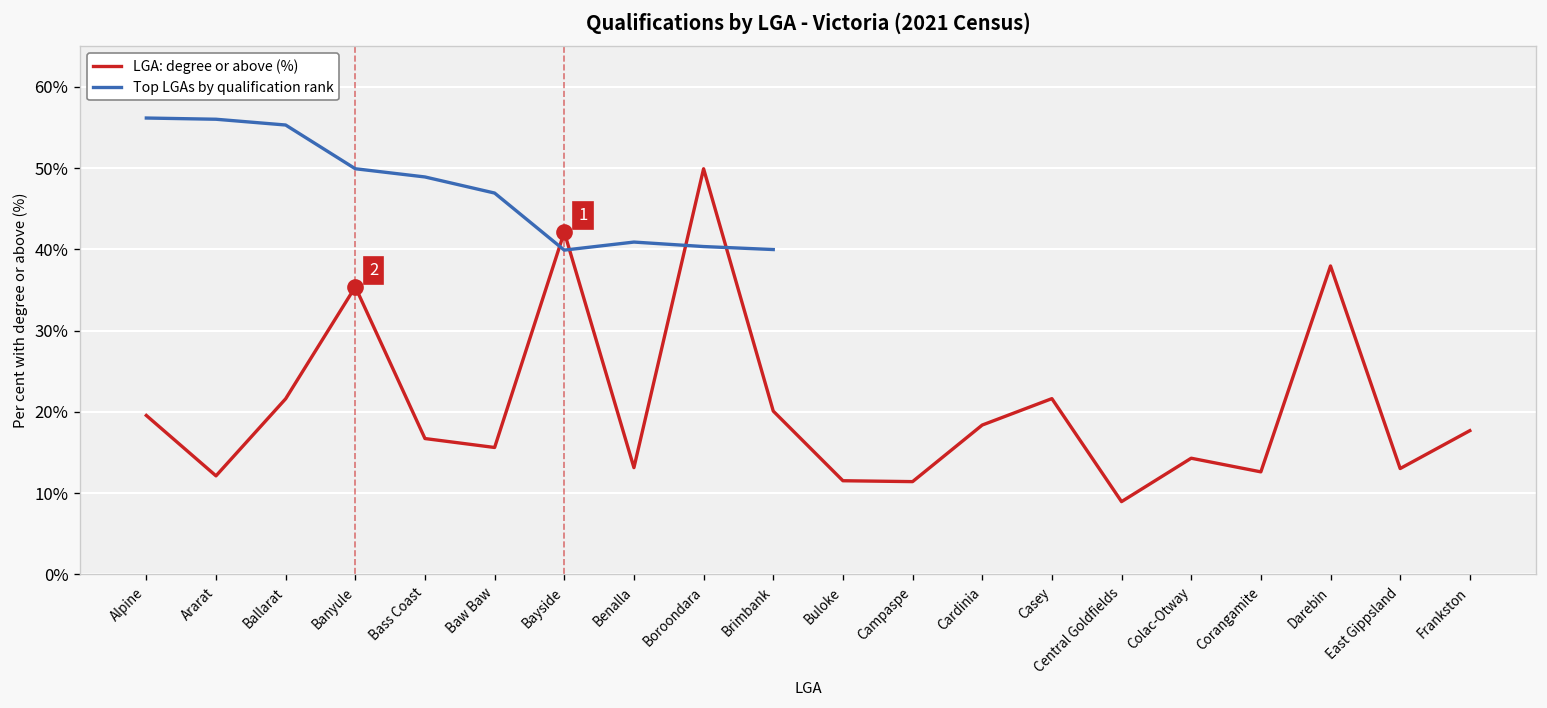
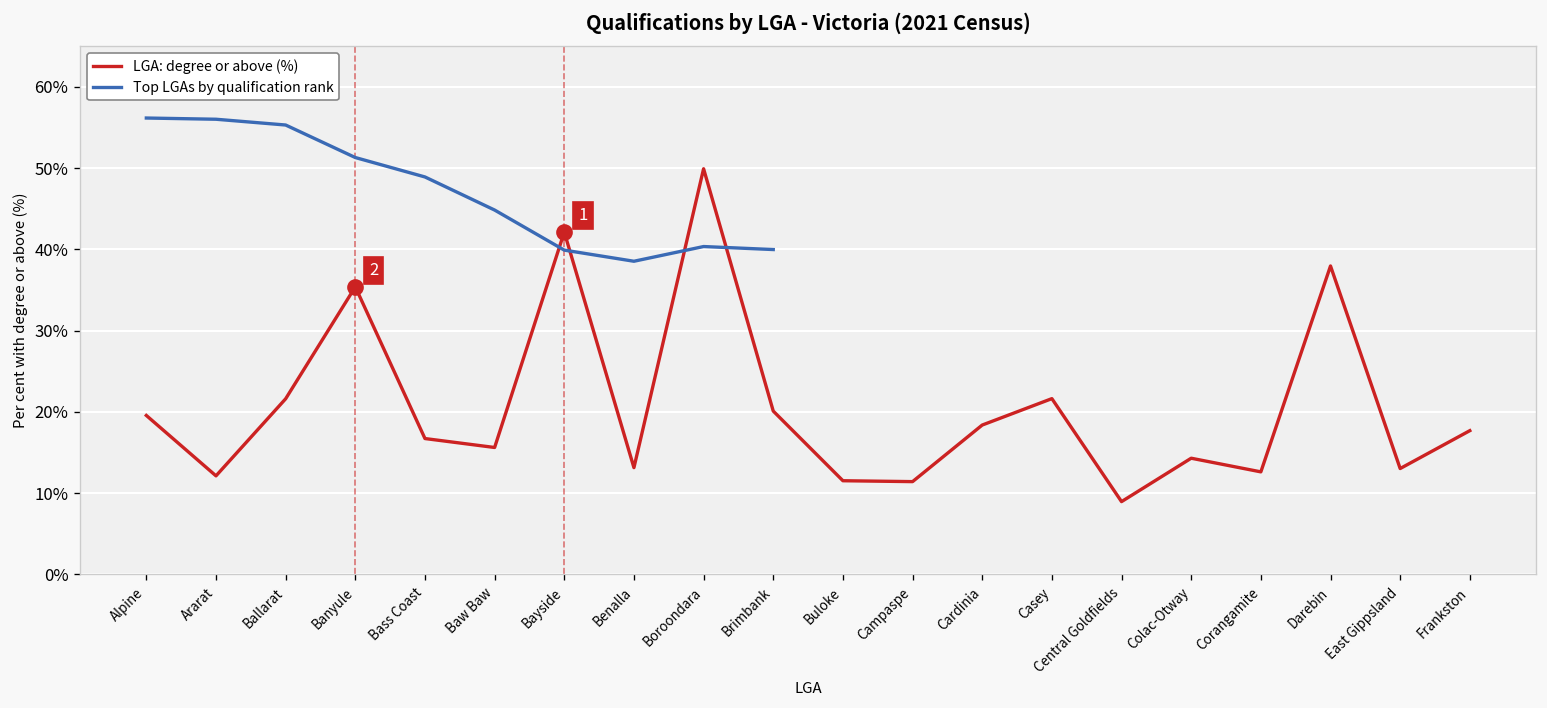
Top LGAs by qualification rank, Banyule: 50% -> 51%
Top LGAs by qualification rank, Baw Baw: 47% -> 45%
Top LGAs by qualification rank, Benalla: 41% -> 39%
